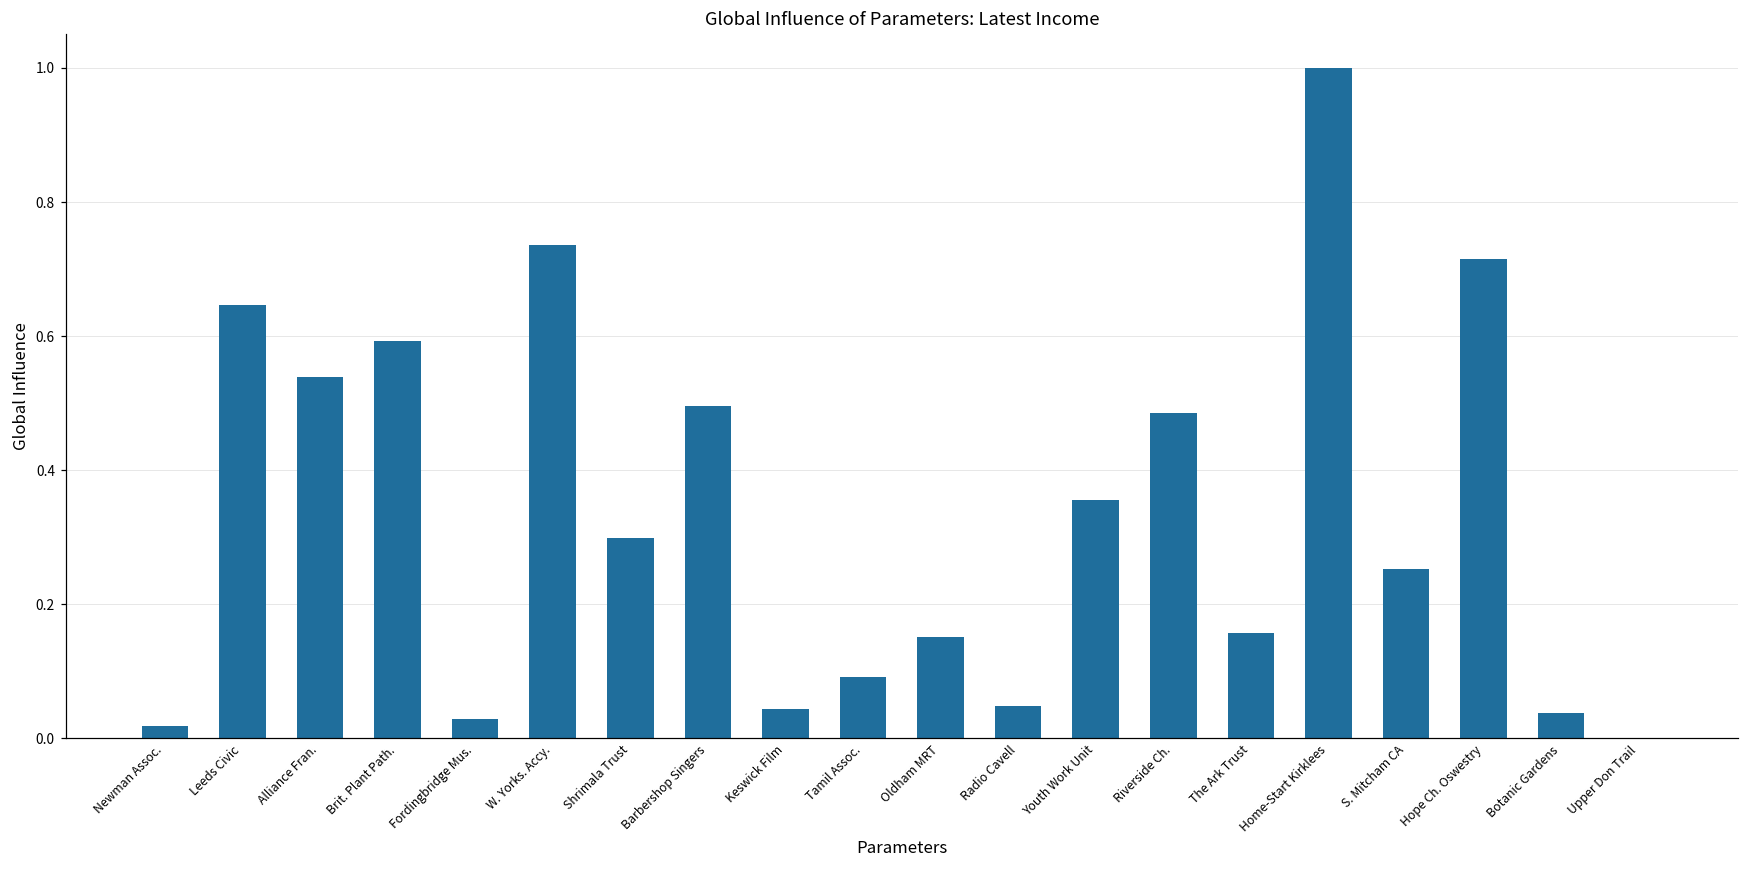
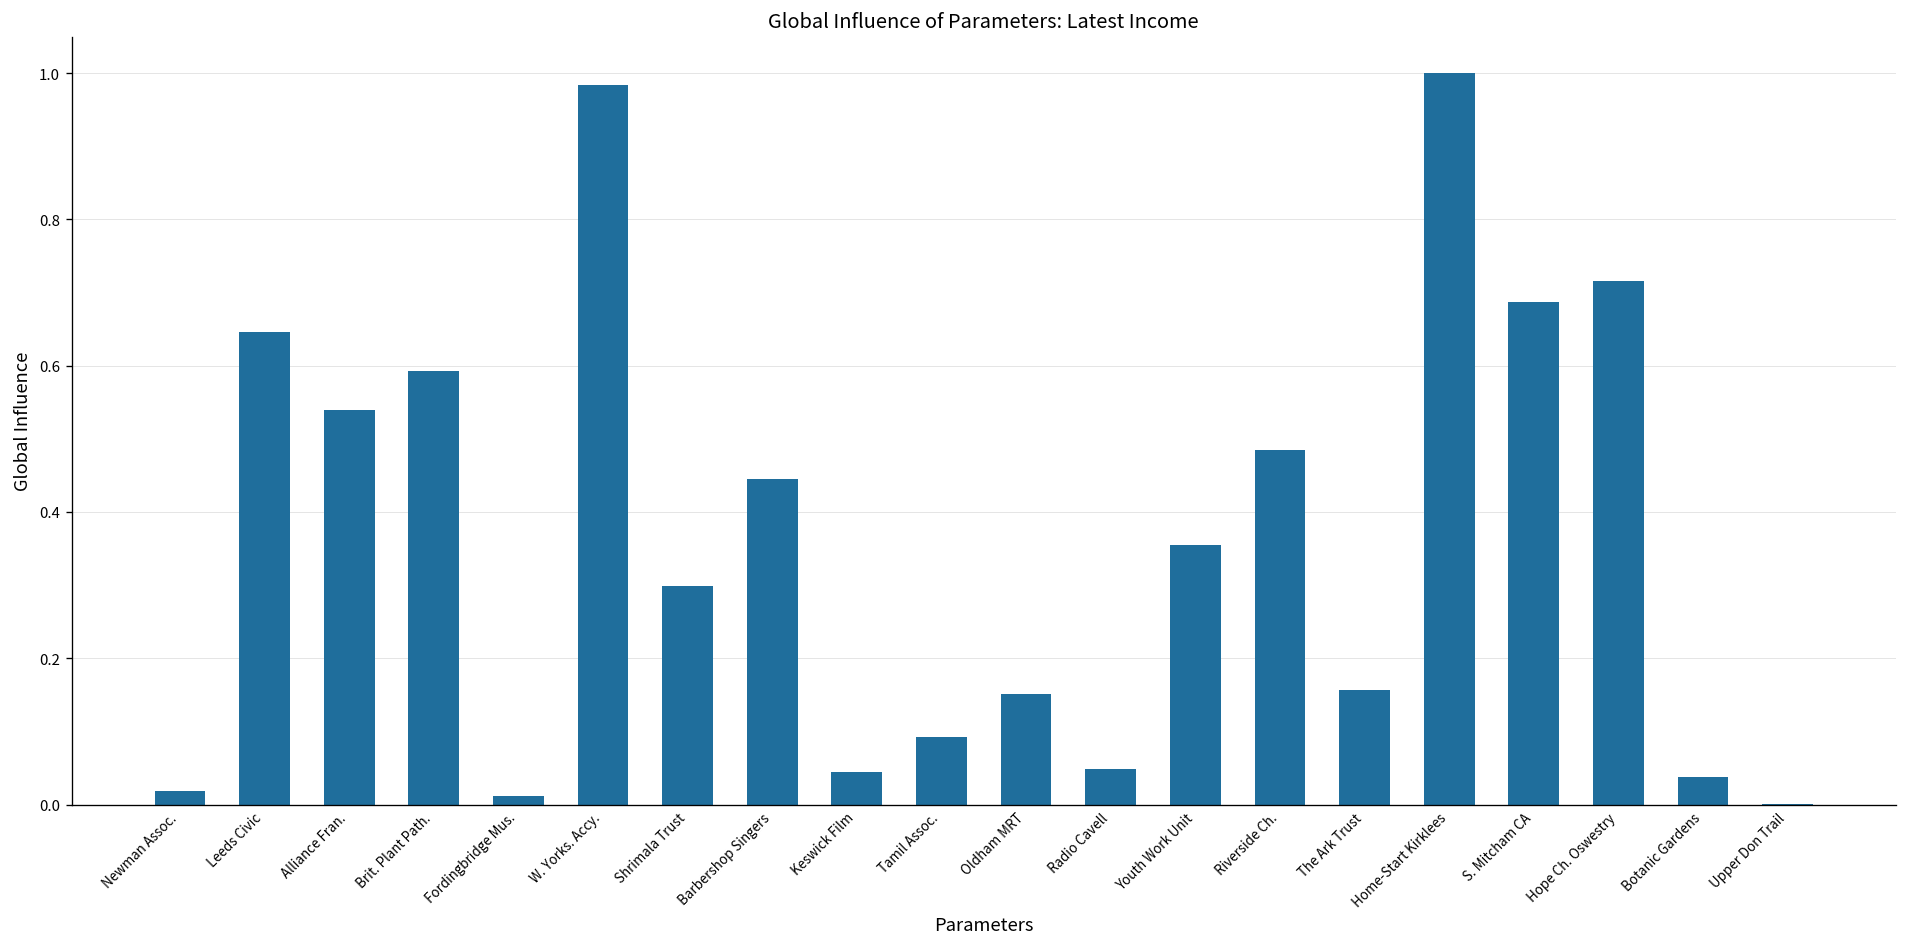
Fordingbridge Mus.: 0.03 -> 0.01
W. Yorks. Accy.: 0.74 -> 0.98
Barbershop Singers: 0.50 -> 0.44
S. Mitcham CA: 0.25 -> 0.69
